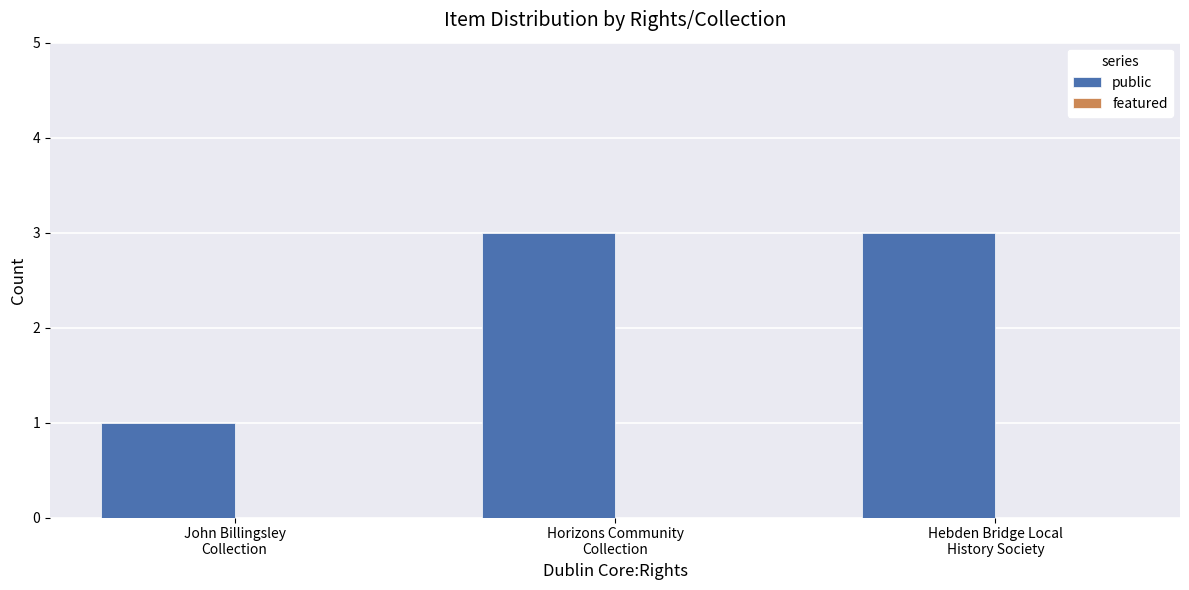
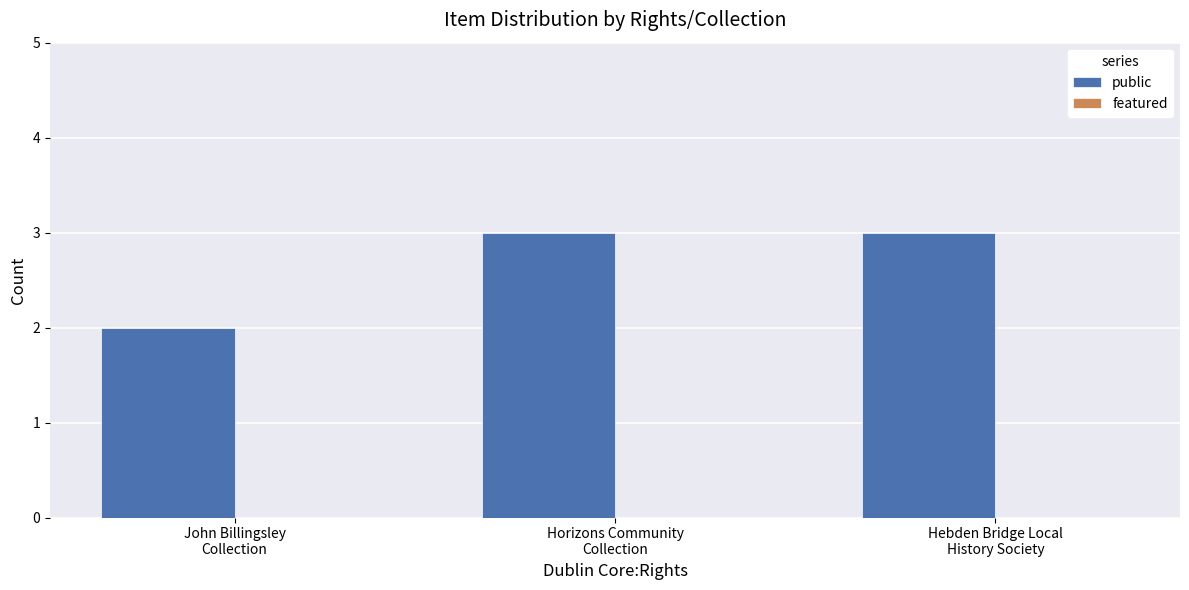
public, John Billingsley Collection: 1 -> 2
